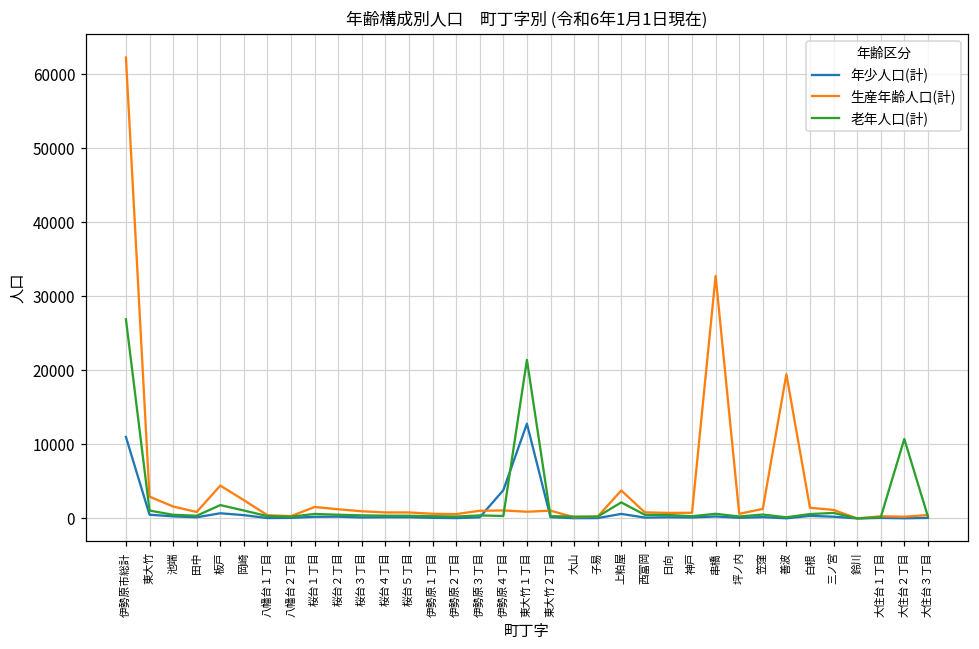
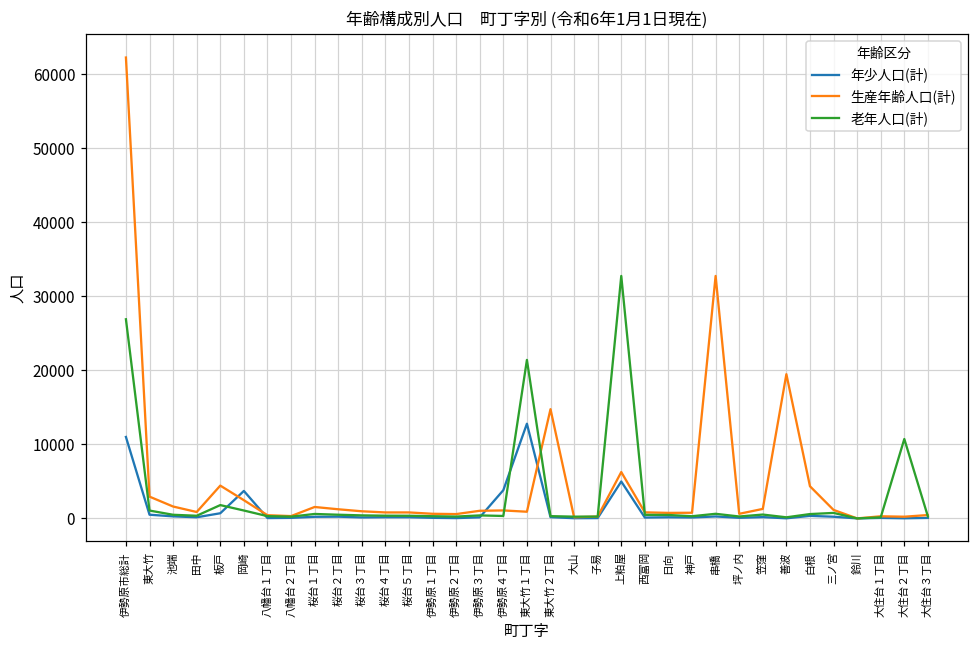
年少人口(計), 岡崎: 0 -> 4000
生産年齢人口(計), 東大竹２丁目: 1000 -> 15000
年少人口(計), 上粕屋: 1000 -> 5000
生産年齢人口(計), 上粕屋: 4000 -> 6000
老年人口(計), 上粕屋: 2000 -> 33000
生産年齢人口(計), 白根: 1000 -> 4000
